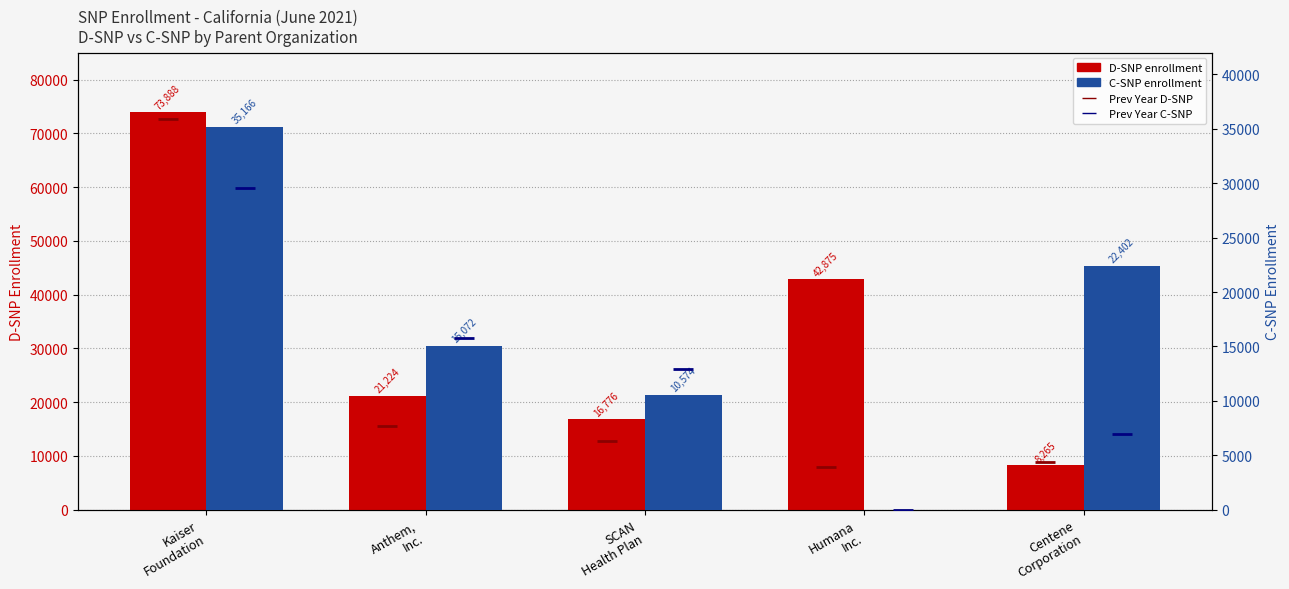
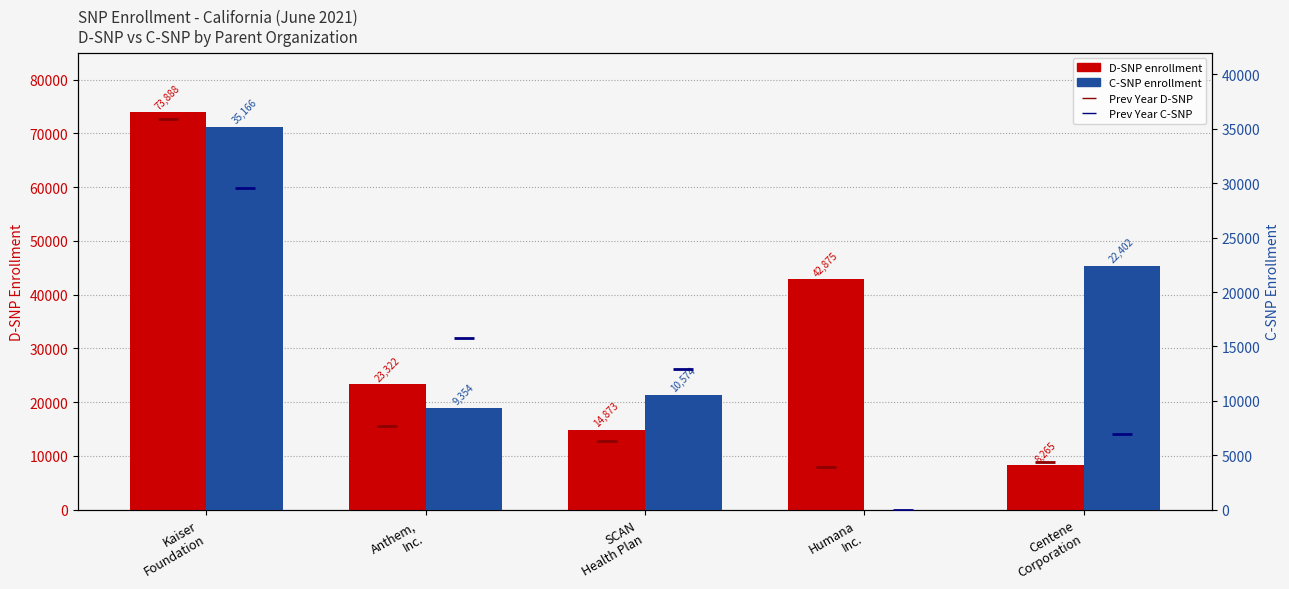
D-SNP enrollment, Anthem, Inc.: 21,224 -> 23,322
D-SNP enrollment, SCAN Health Plan: 16,776 -> 14,873
C-SNP enrollment, Anthem, Inc.: 15,072 -> 9,354
